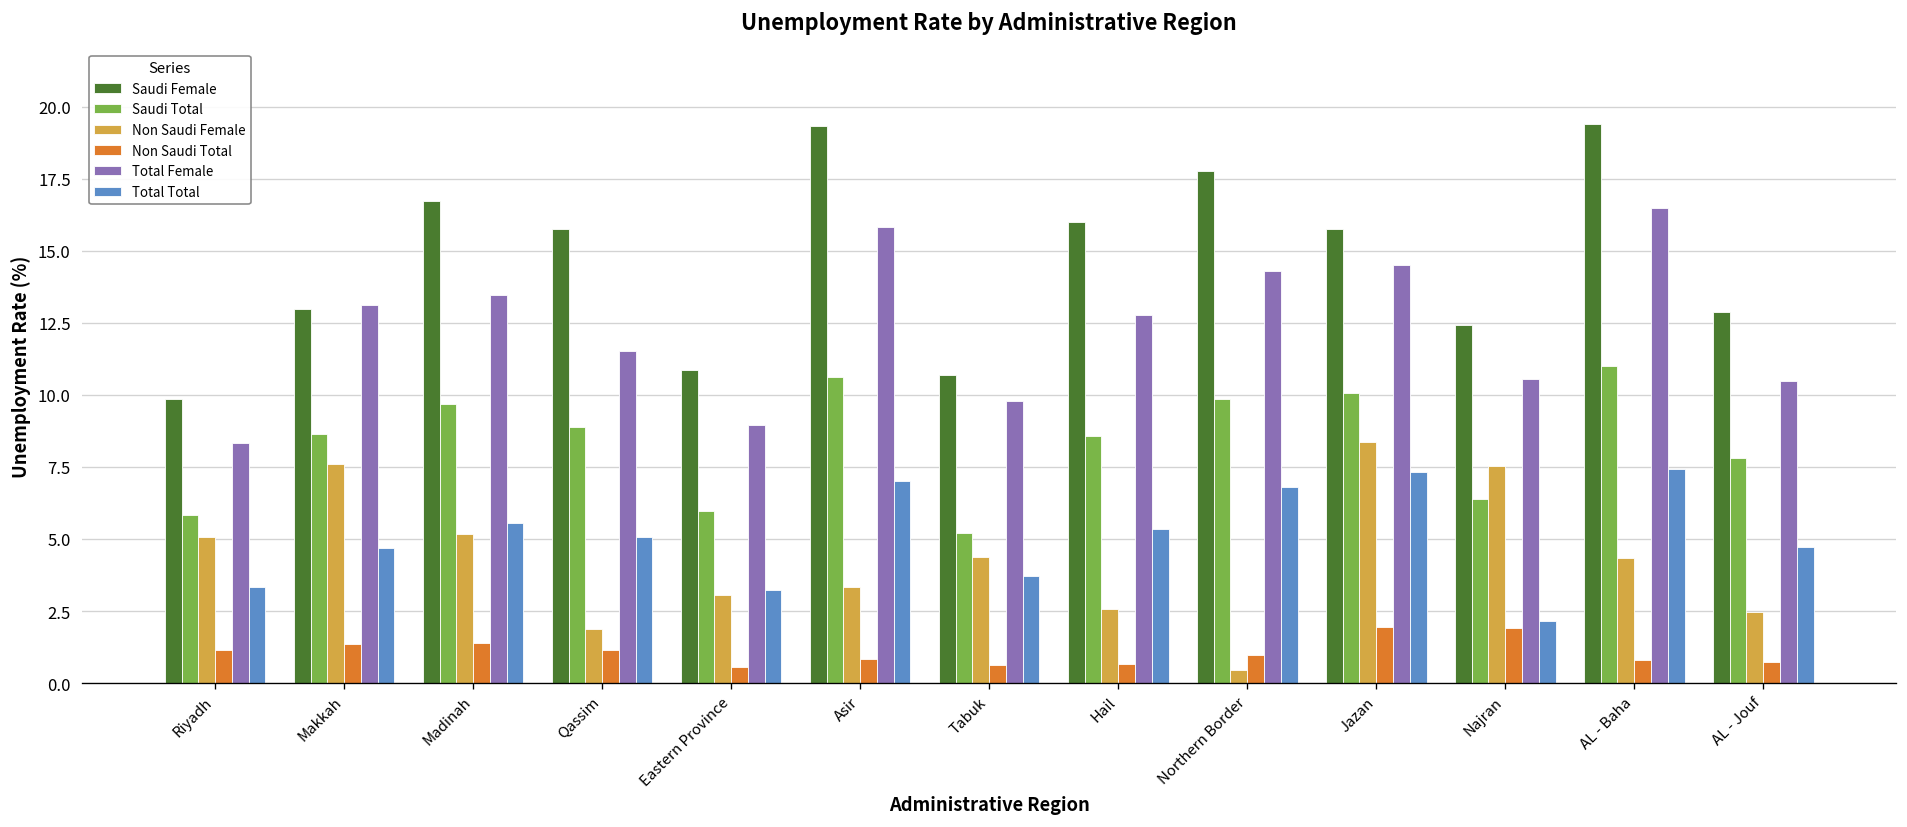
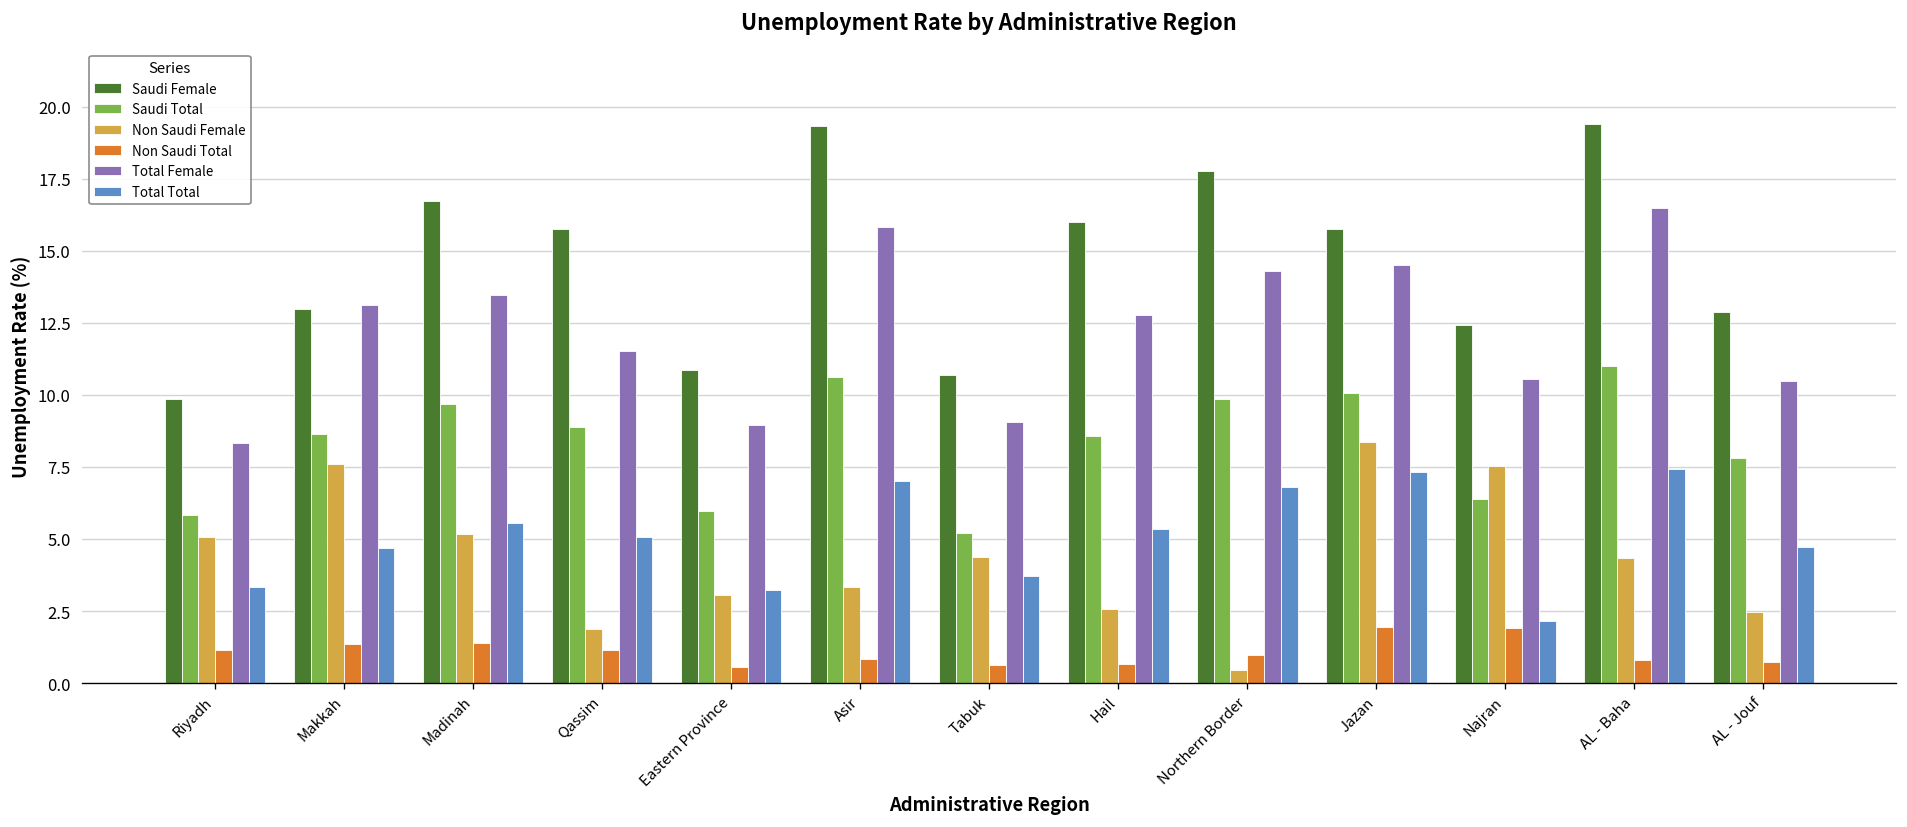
Total Female, Tabuk: 9.8 -> 9.1
